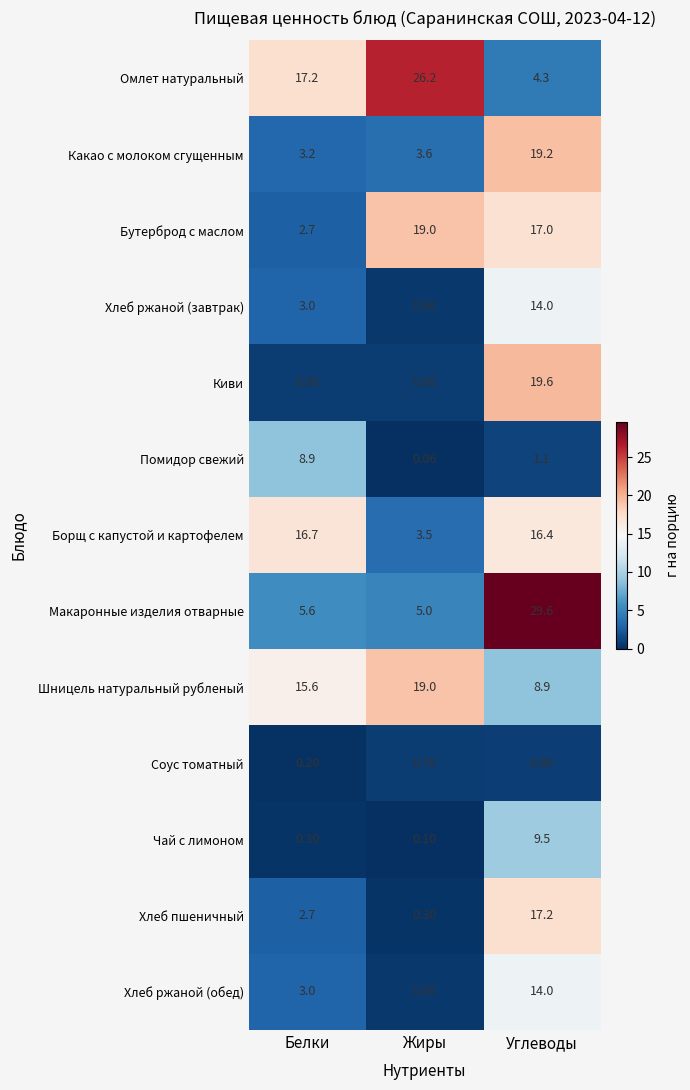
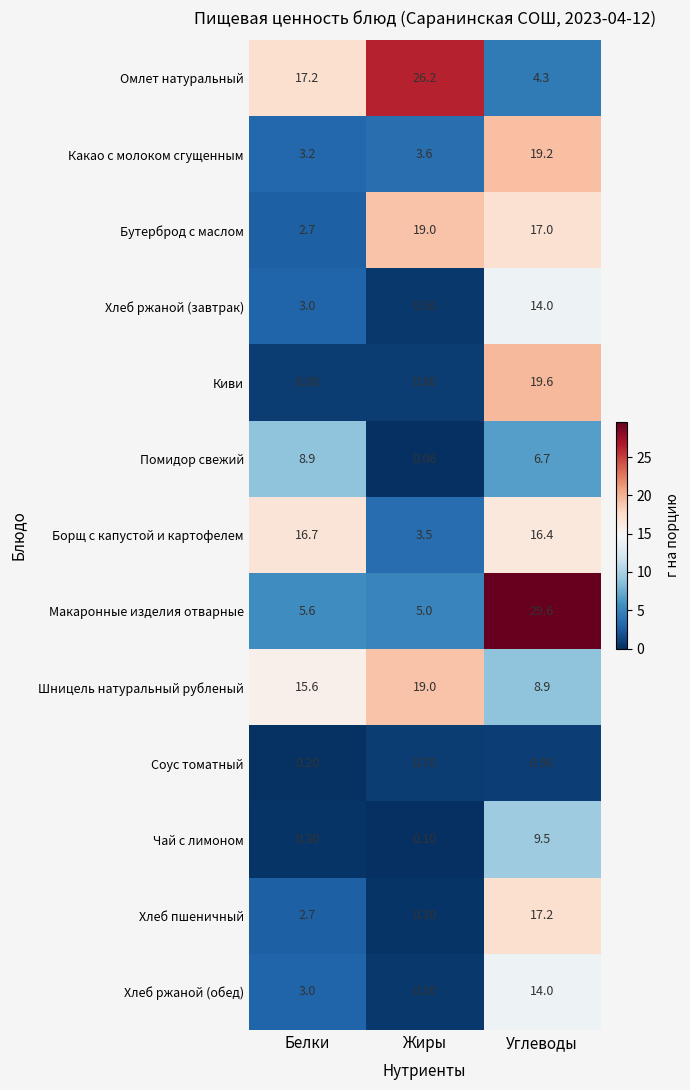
Помидор свежий, Углеводы: 1.1 -> 6.7
